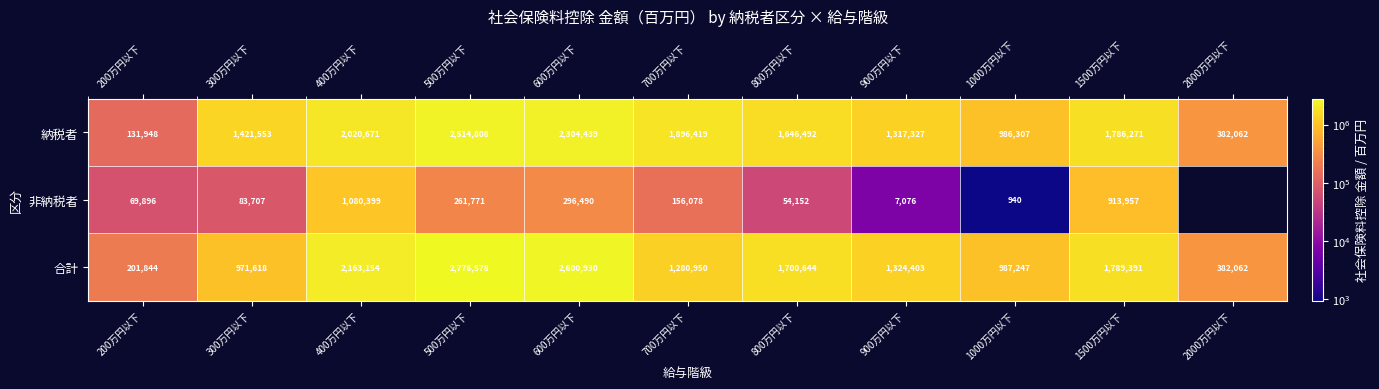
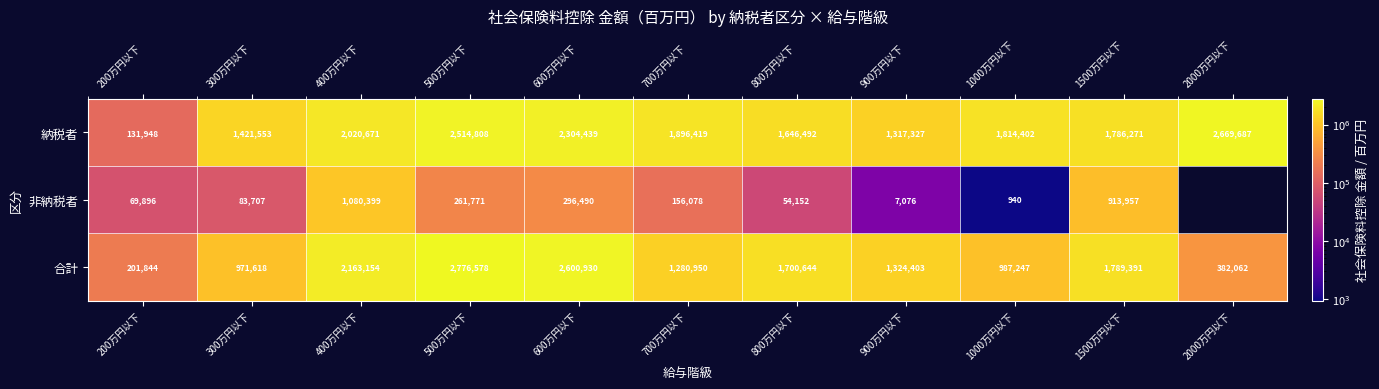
納税者, 1000万円以下: 986,307 -> 1,814,402
納税者, 2000万円以下: 382,062 -> 2,669,687
